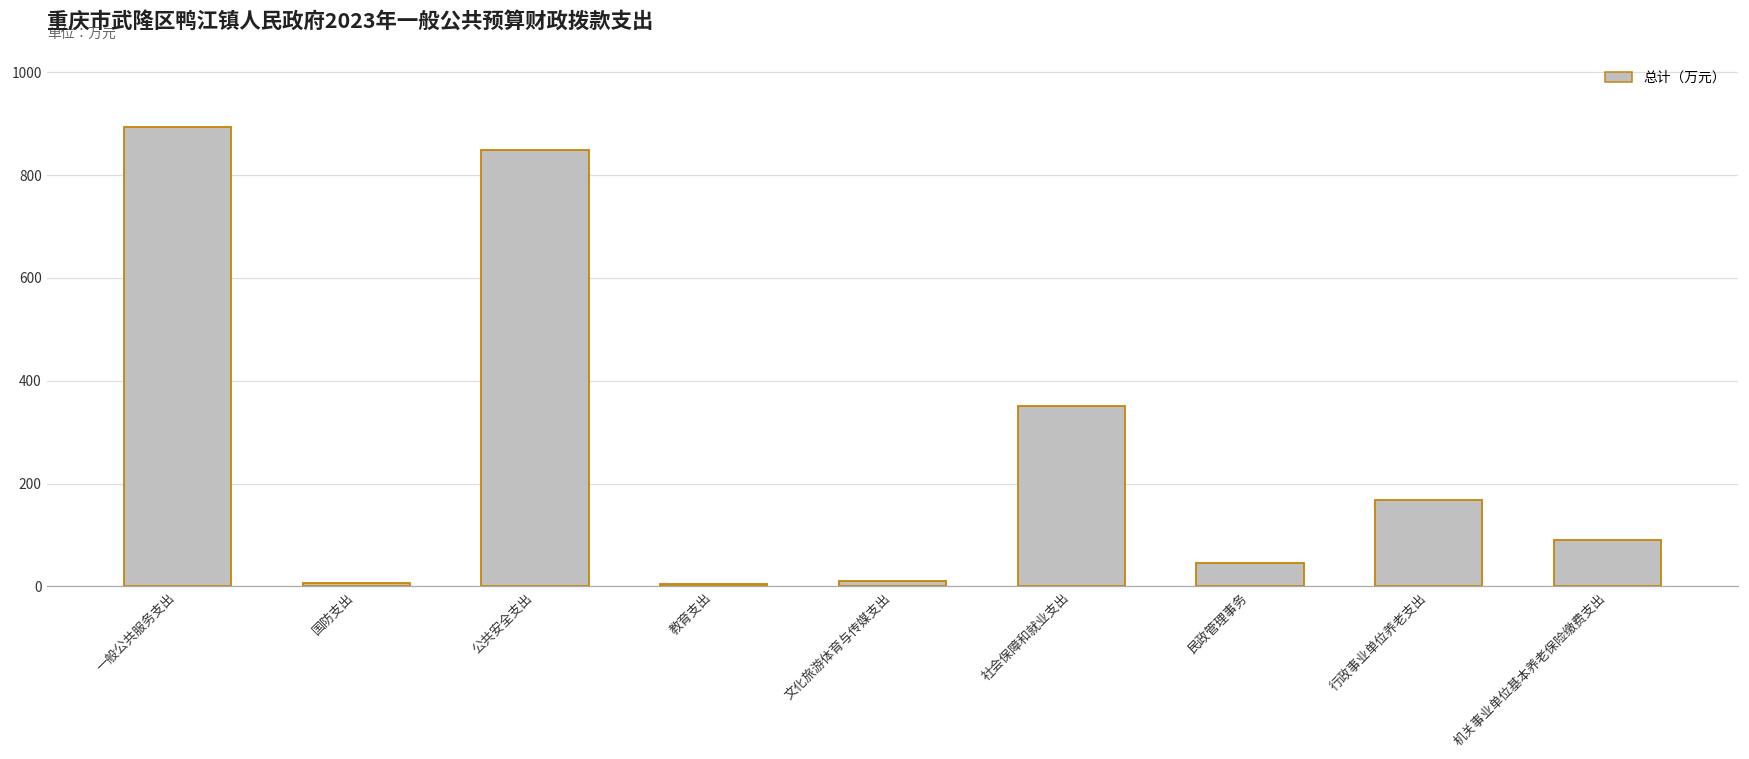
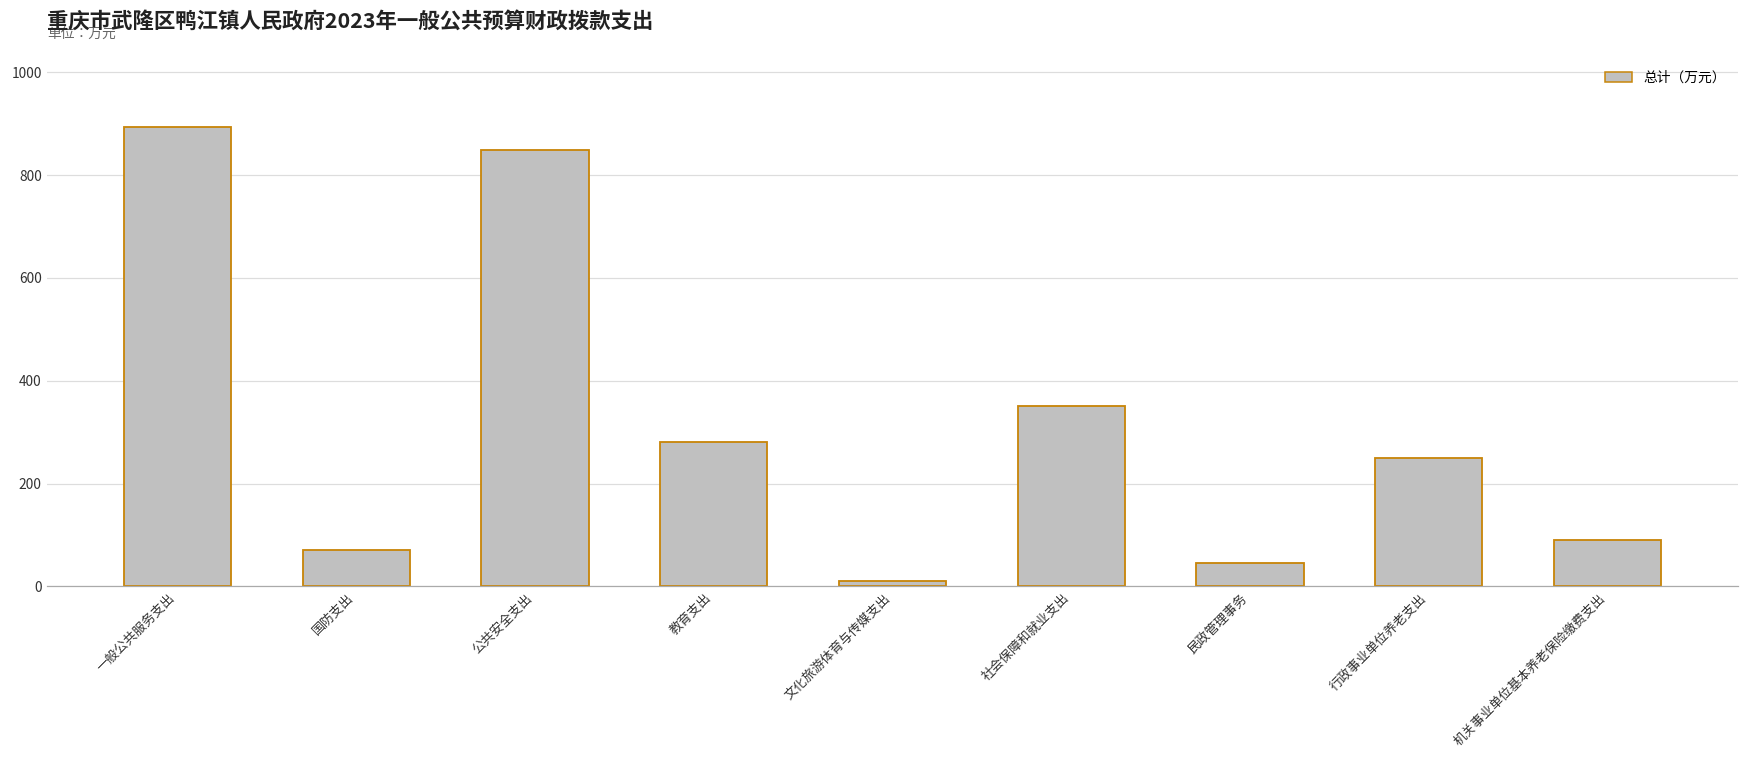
国防支出: 10 -> 70
教育支出: 0 -> 280
行政事业单位养老支出: 170 -> 250
